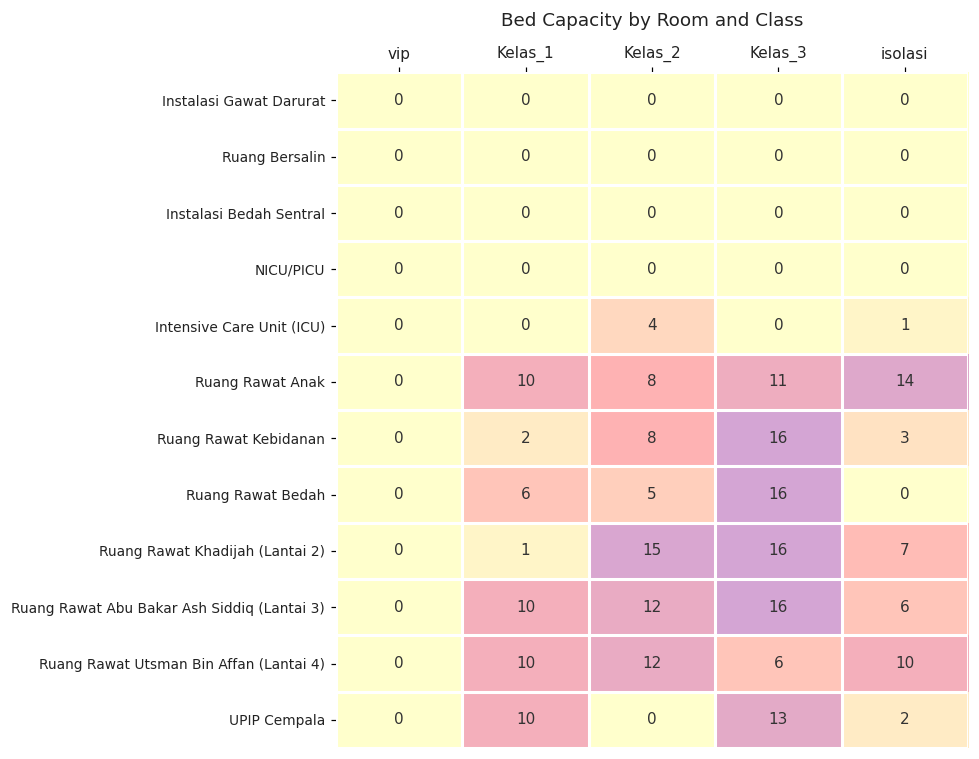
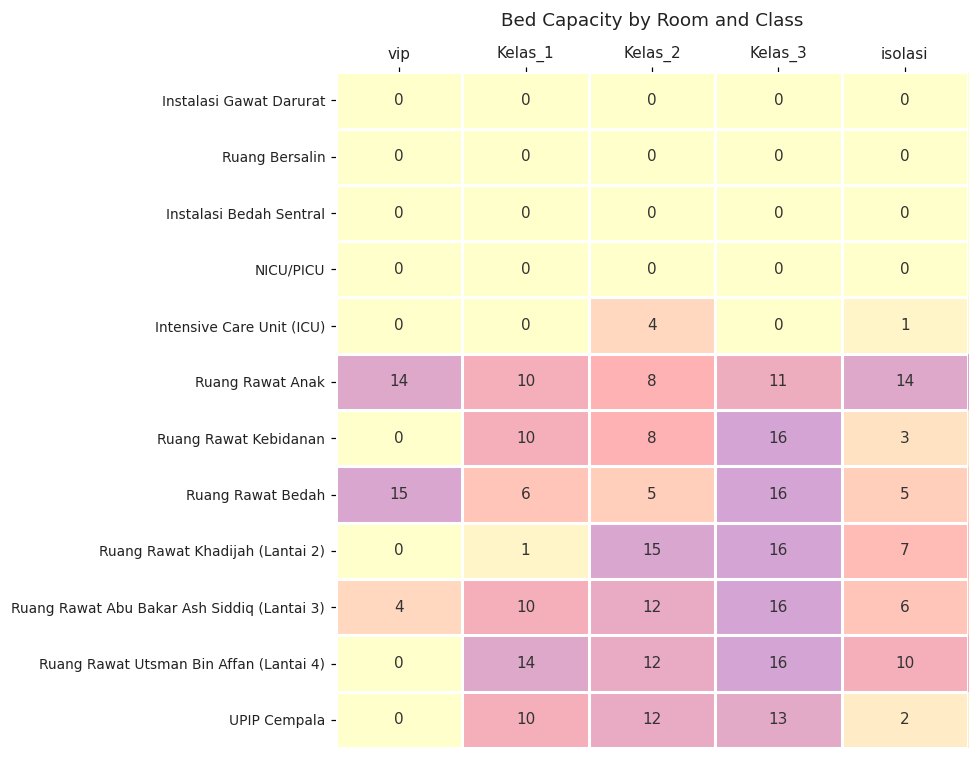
Ruang Rawat Anak, vip: 0 -> 14
Ruang Rawat Kebidanan, Kelas_1: 2 -> 10
Ruang Rawat Bedah, vip: 0 -> 15
Ruang Rawat Bedah, isolasi: 0 -> 5
Ruang Rawat Abu Bakar Ash Siddiq (Lantai 3), vip: 0 -> 4
Ruang Rawat Utsman Bin Affan (Lantai 4), Kelas_1: 10 -> 14
Ruang Rawat Utsman Bin Affan (Lantai 4), Kelas_3: 6 -> 16
UPIP Cempala, Kelas_2: 0 -> 12
